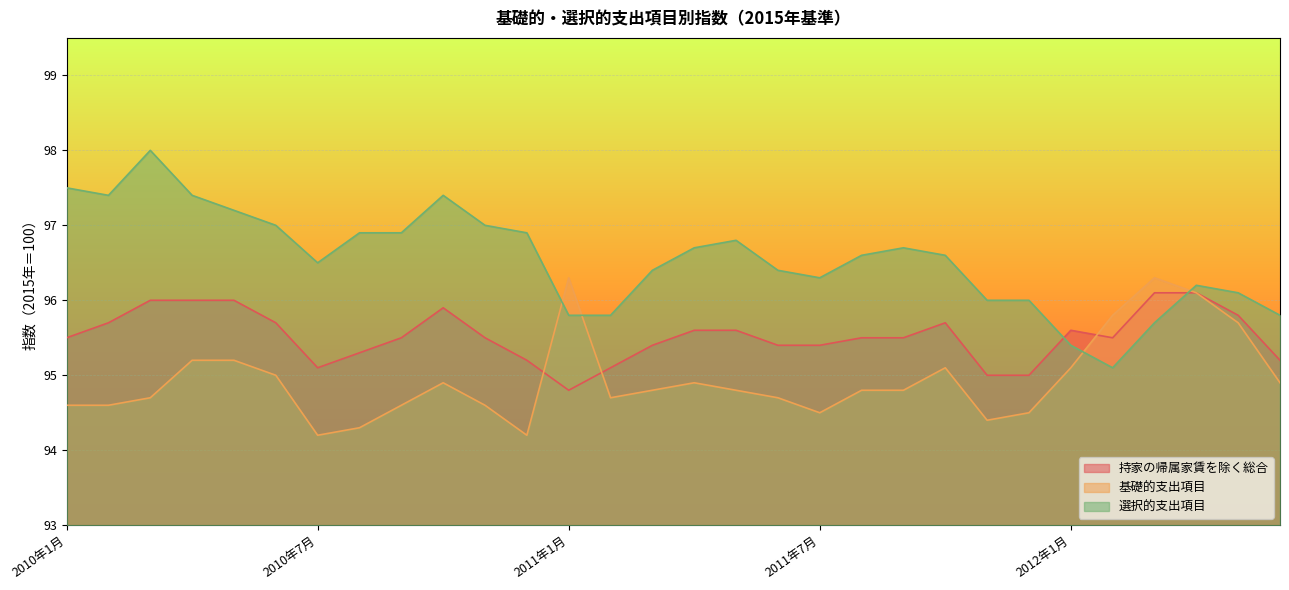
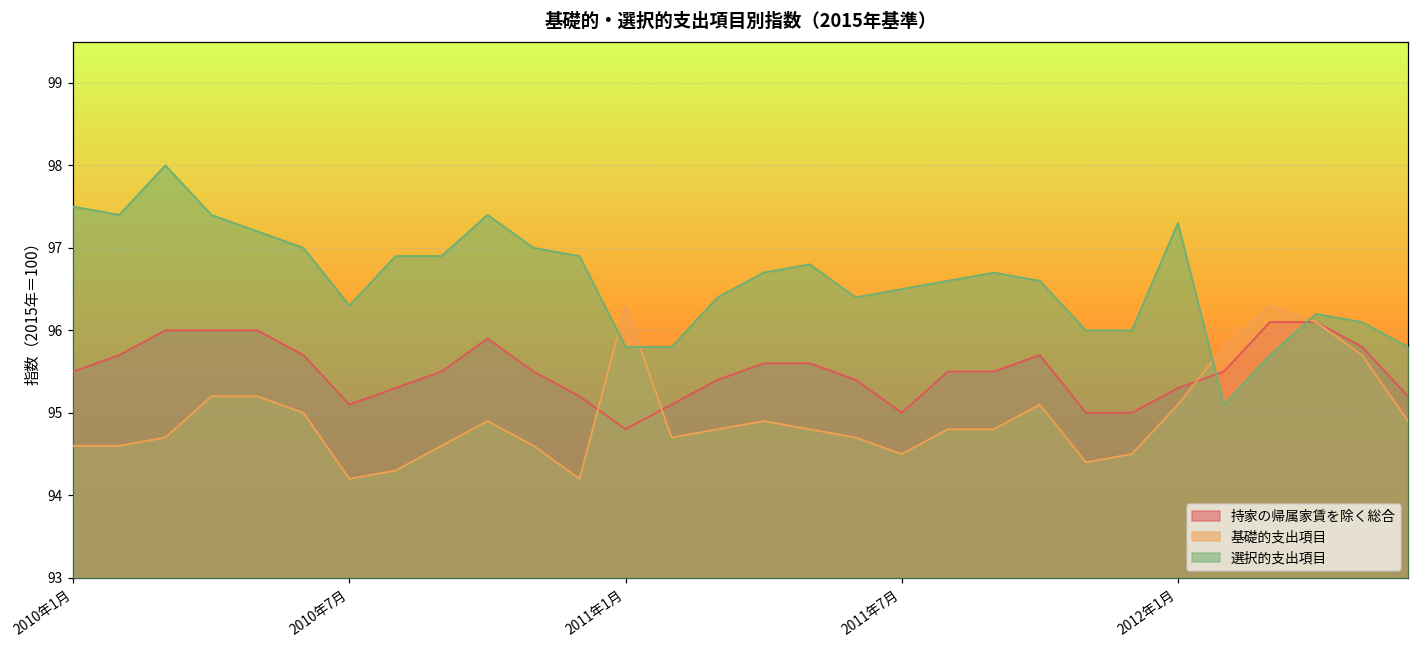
選択的支出項目, 2010年7月: 96.5 -> 96.3
持家の帰属家賃を除く総合, 2011年7月: 95.4 -> 95.0
選択的支出項目, 2011年7月: 96.3 -> 96.5
持家の帰属家賃を除く総合, 2012年1月: 95.6 -> 95.3
選択的支出項目, 2012年1月: 95.4 -> 97.3
